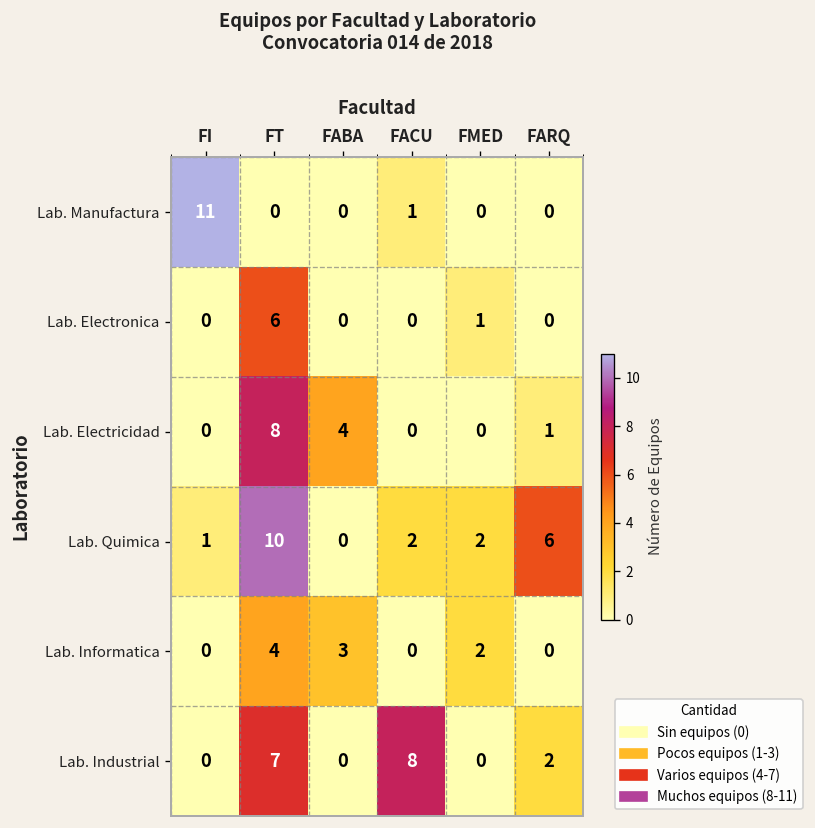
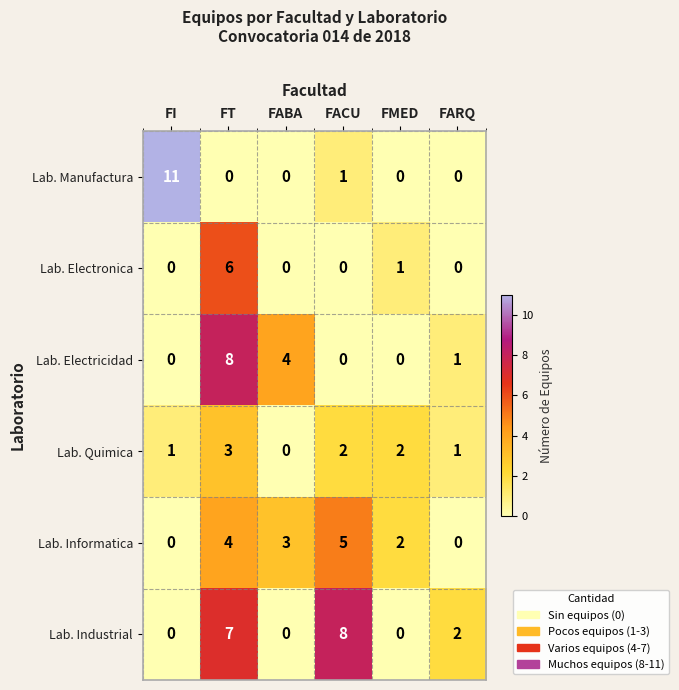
Lab. Quimica, FT: 10 -> 3
Lab. Quimica, FARQ: 6 -> 1
Lab. Informatica, FACU: 0 -> 5
